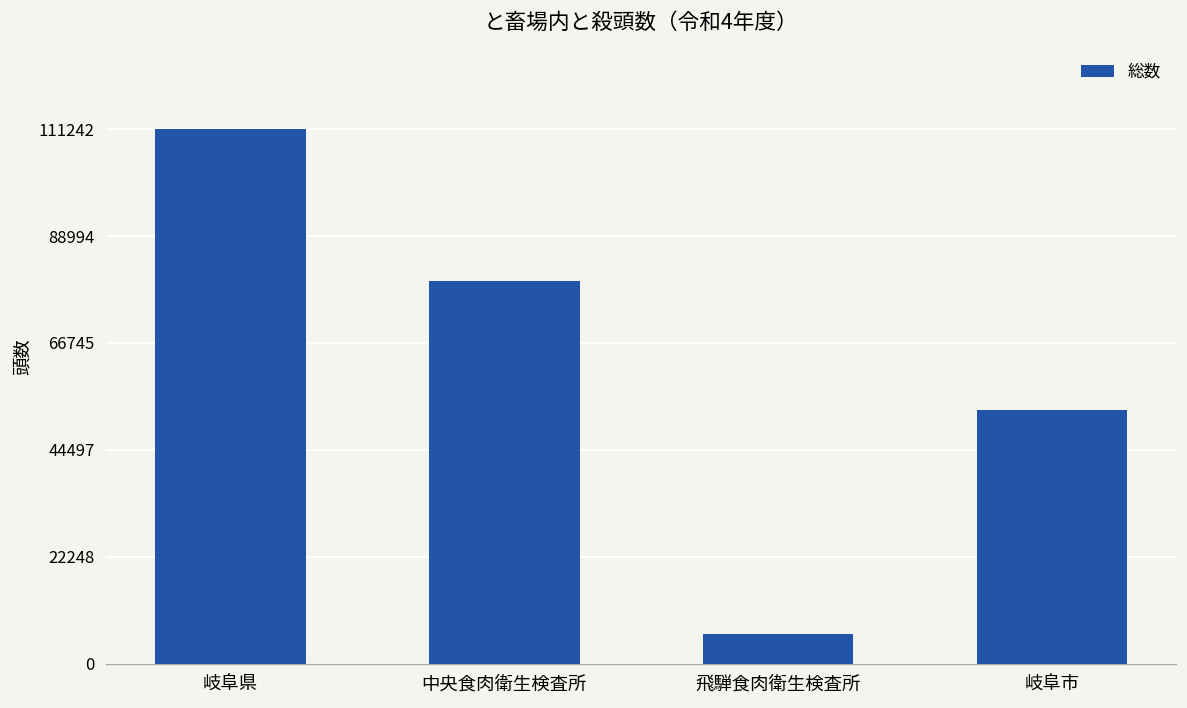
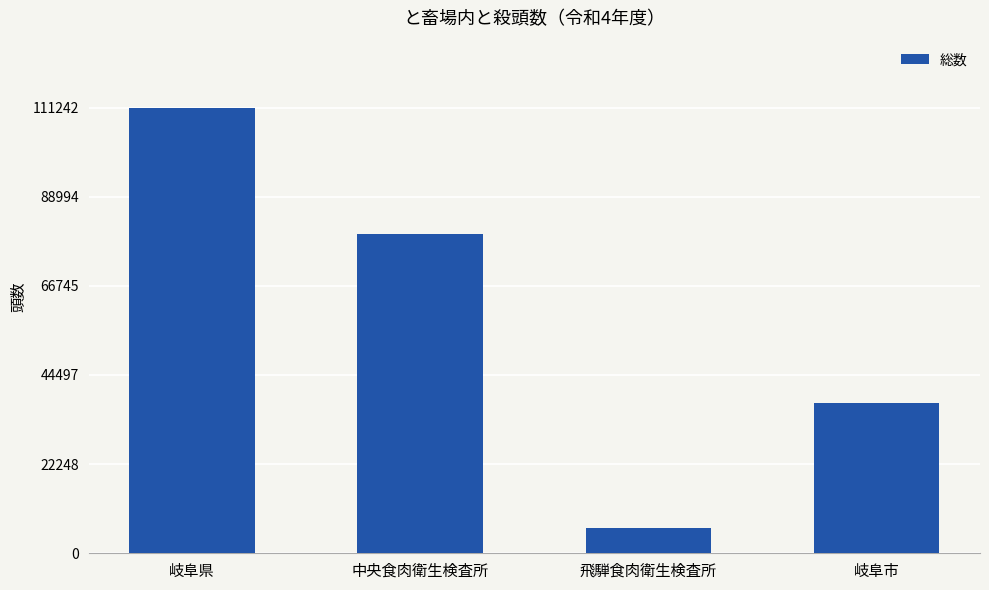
岐阜市: 53000 -> 37000
